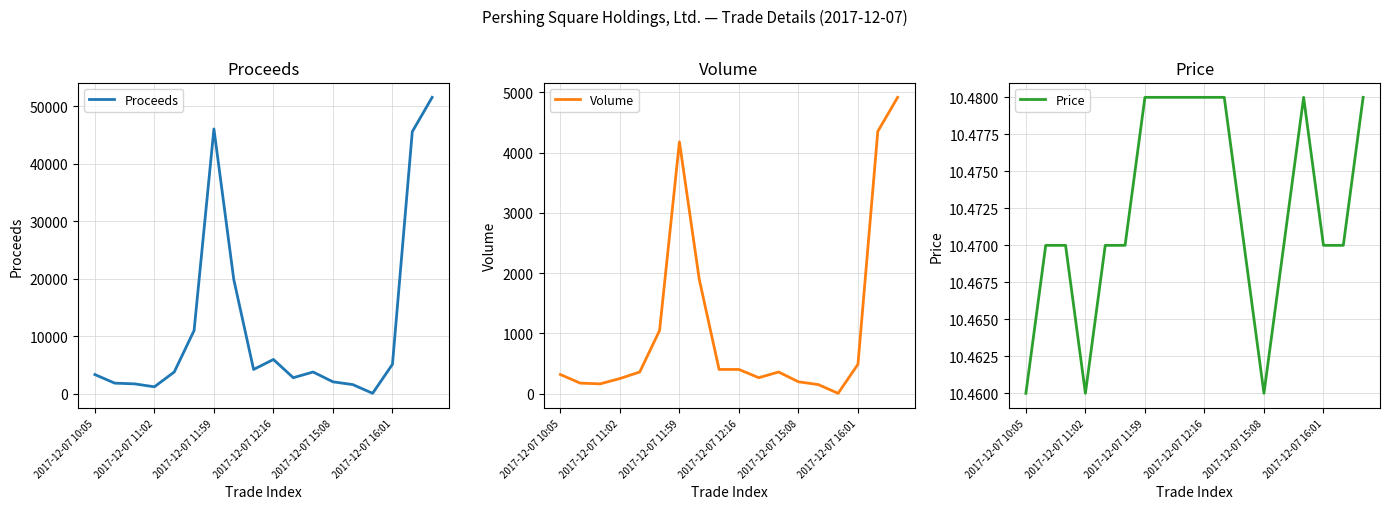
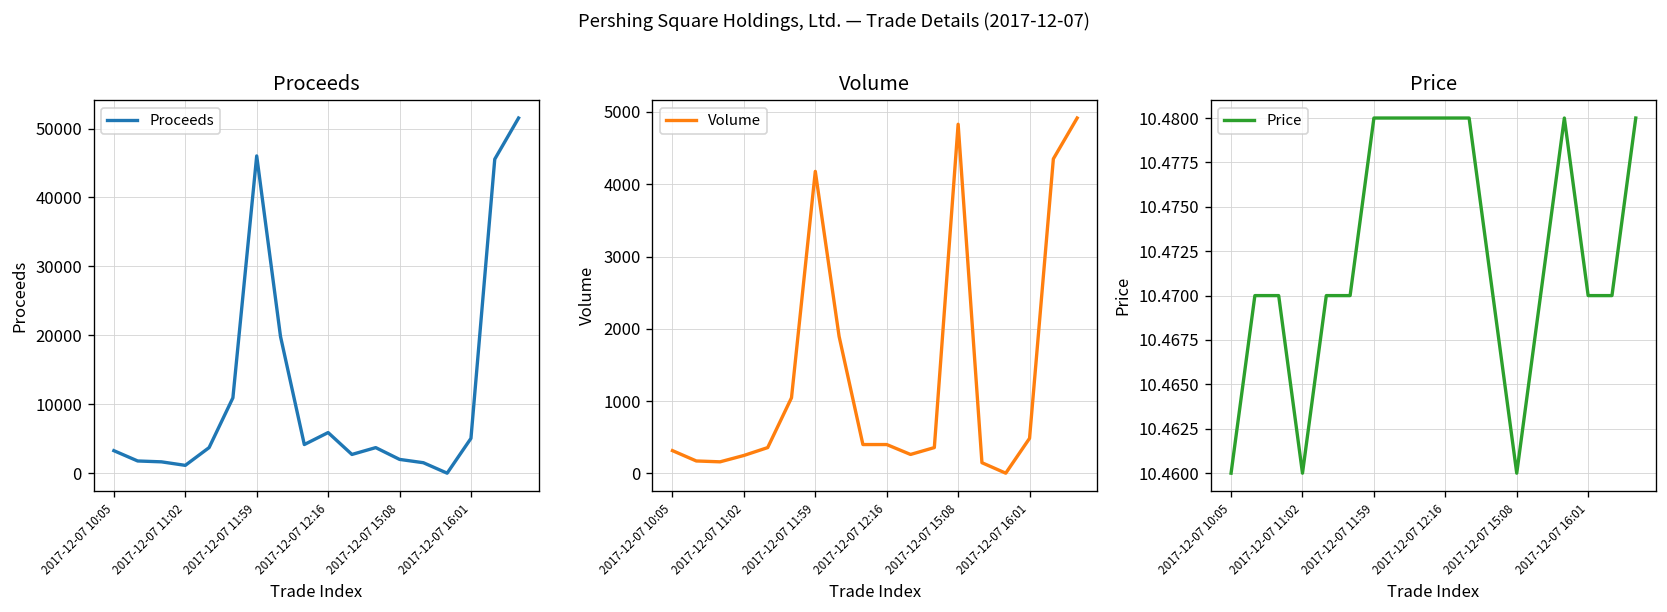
Volume, 2017-12-07 15:08: 200 -> 4800
